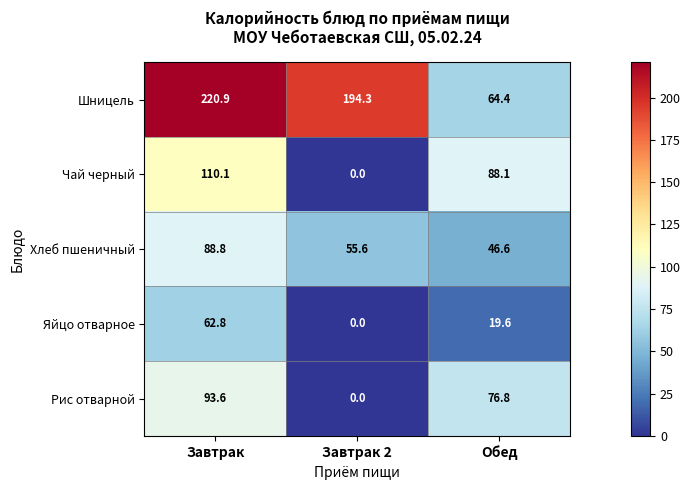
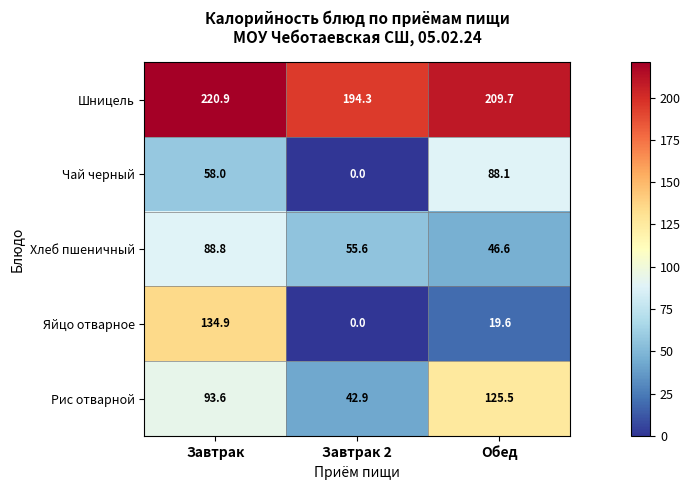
Шницель, Обед: 64.4 -> 209.7
Чай черный, Завтрак: 110.1 -> 58.0
Яйцо отварное, Завтрак: 62.8 -> 134.9
Рис отварной, Завтрак 2: 0.0 -> 42.9
Рис отварной, Обед: 76.8 -> 125.5
